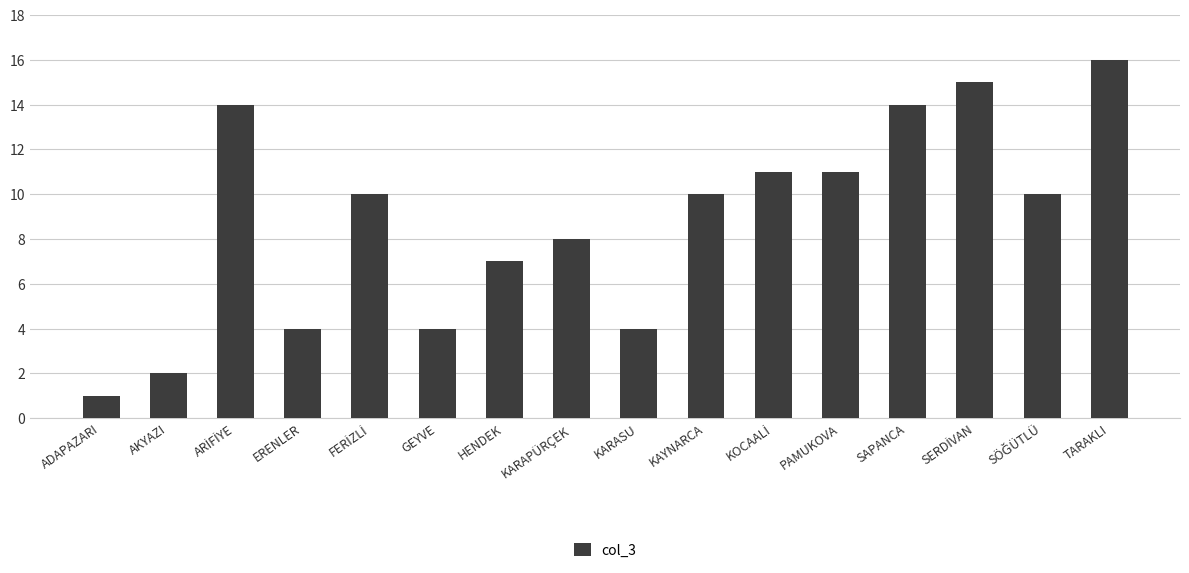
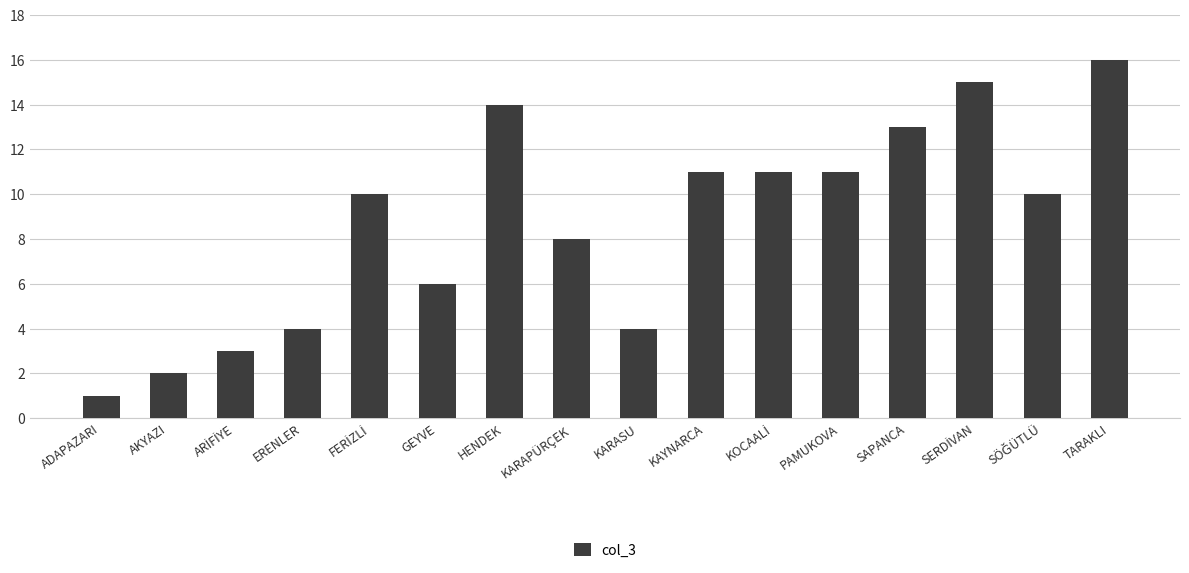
ARİFİYE: 14 -> 3
GEYVE: 4 -> 6
HENDEK: 7 -> 14
KAYNARCA: 10 -> 11
SAPANCA: 14 -> 13
